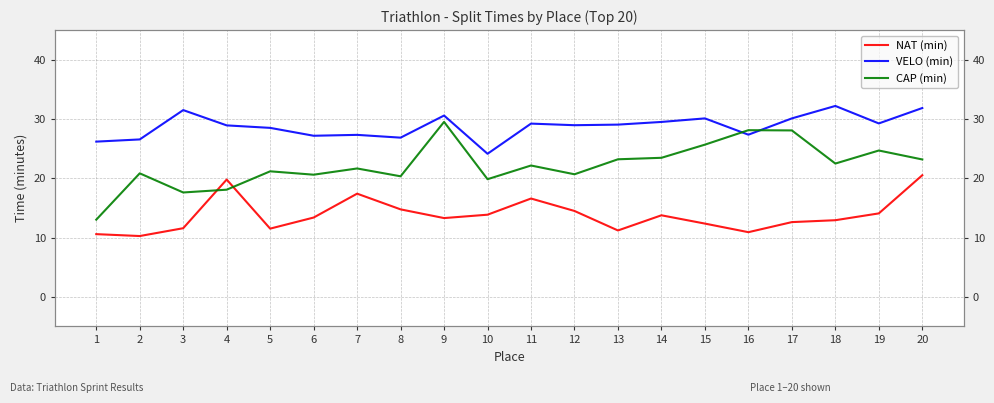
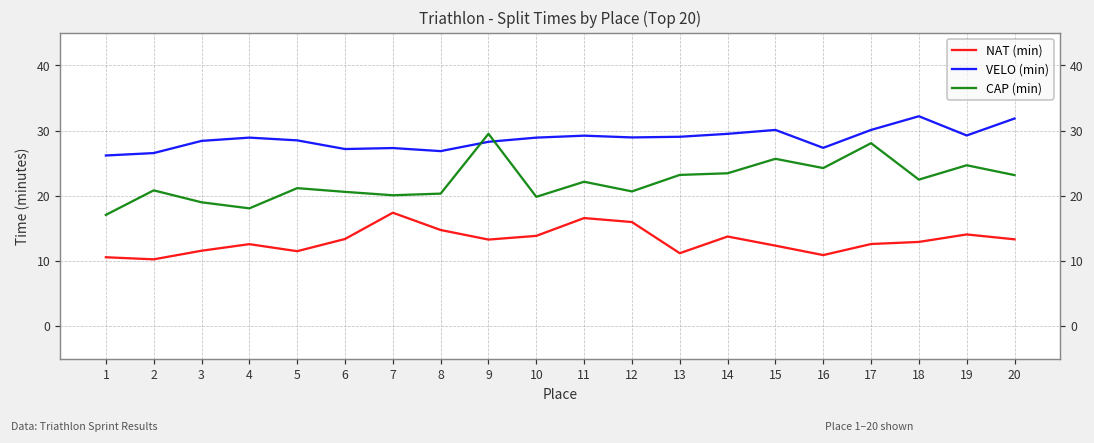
CAP (min), 1: 13 -> 17
VELO (min), 3: 32 -> 28
CAP (min), 3: 18 -> 19
NAT (min), 4: 20 -> 13
CAP (min), 7: 22 -> 20
VELO (min), 9: 31 -> 28
VELO (min), 10: 24 -> 29
NAT (min), 12: 14 -> 16
CAP (min), 16: 28 -> 24
NAT (min), 20: 21 -> 13
